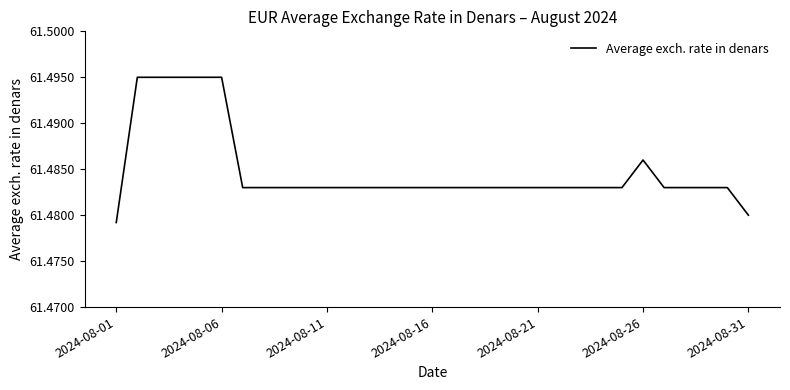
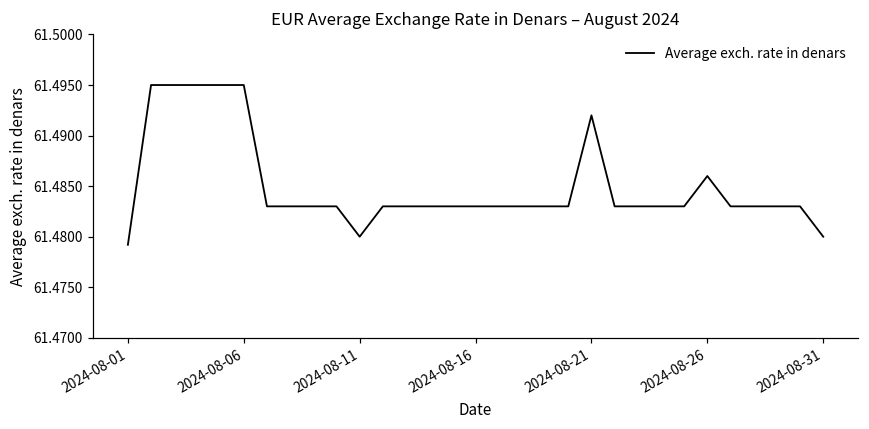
2024-08-11: 61.483 -> 61.480
2024-08-21: 61.483 -> 61.492
